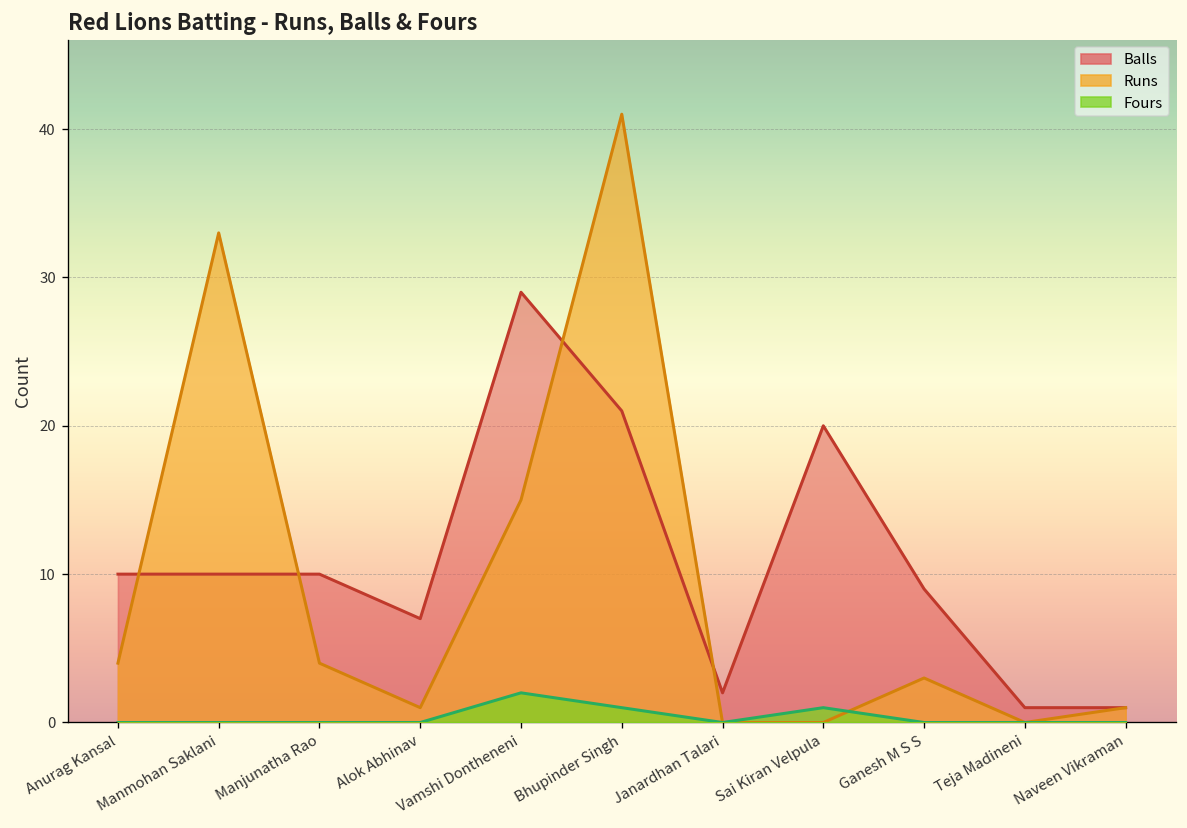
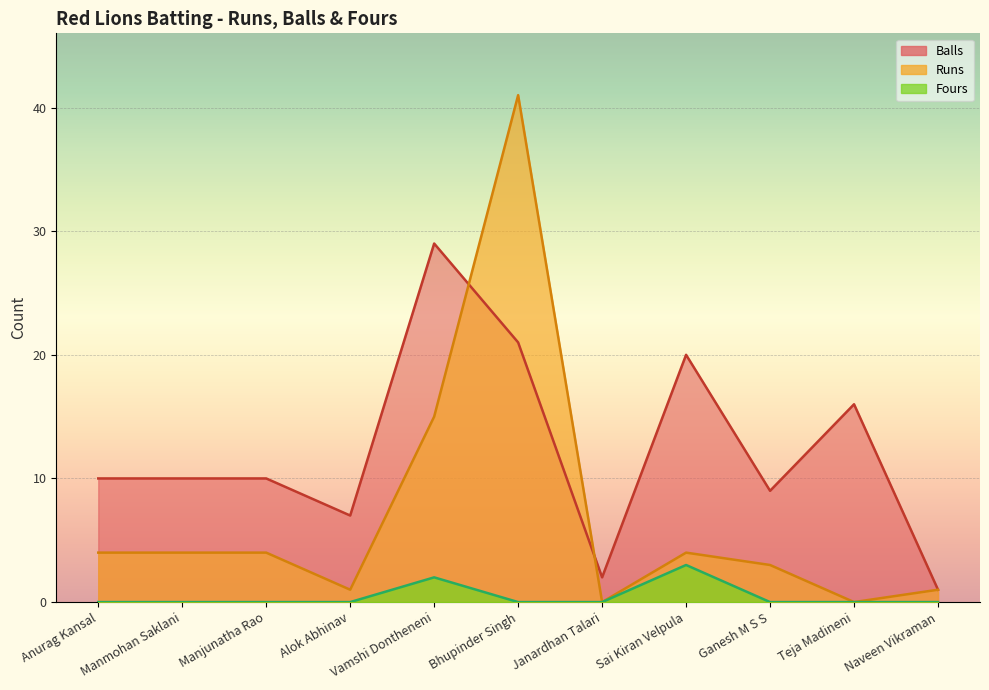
Runs, Manmohan Saklani: 33 -> 4
Fours, Bhupinder Singh: 1 -> 0
Runs, Sai Kiran Velpula: 0 -> 4
Fours, Sai Kiran Velpula: 1 -> 3
Balls, Teja Madineni: 1 -> 16
